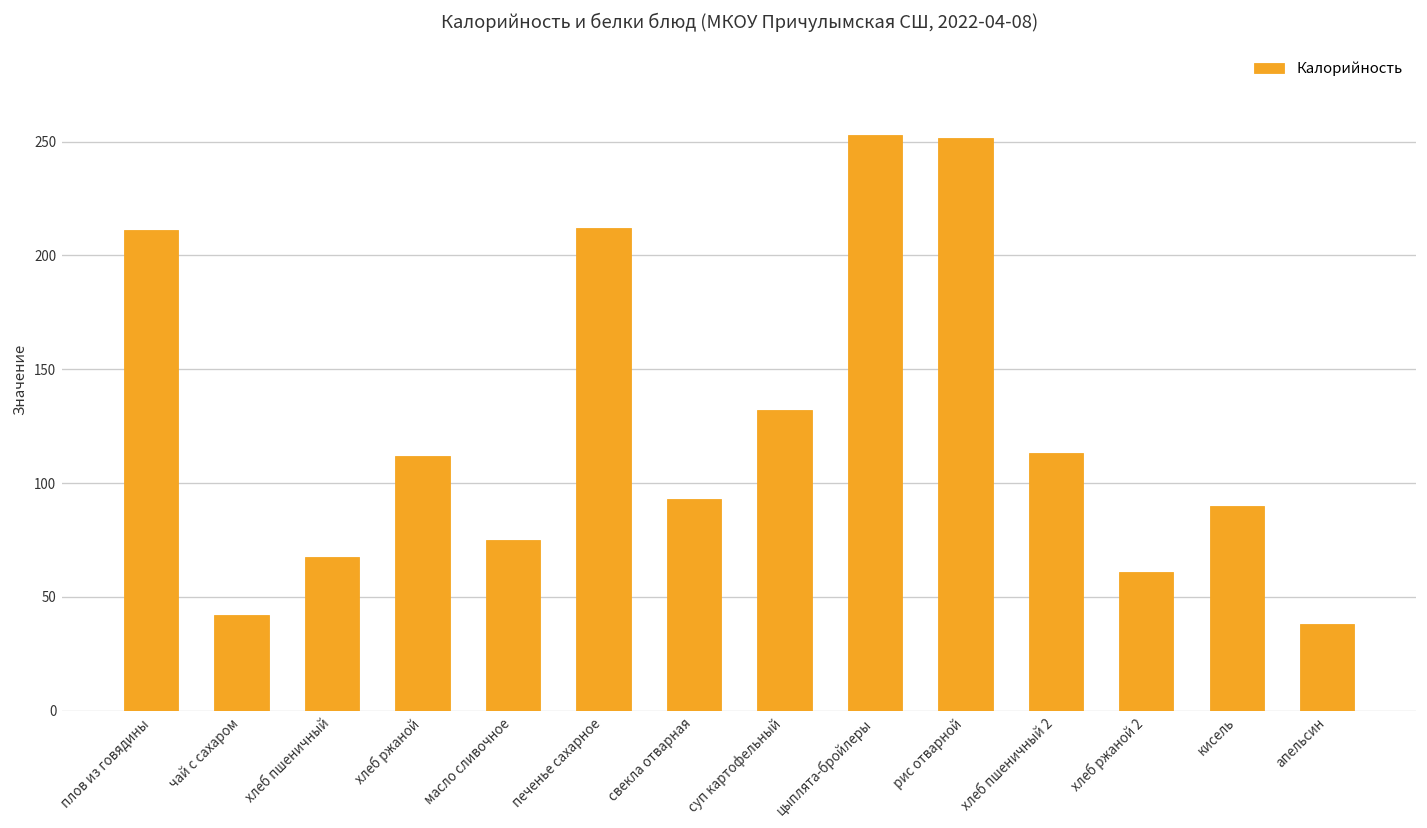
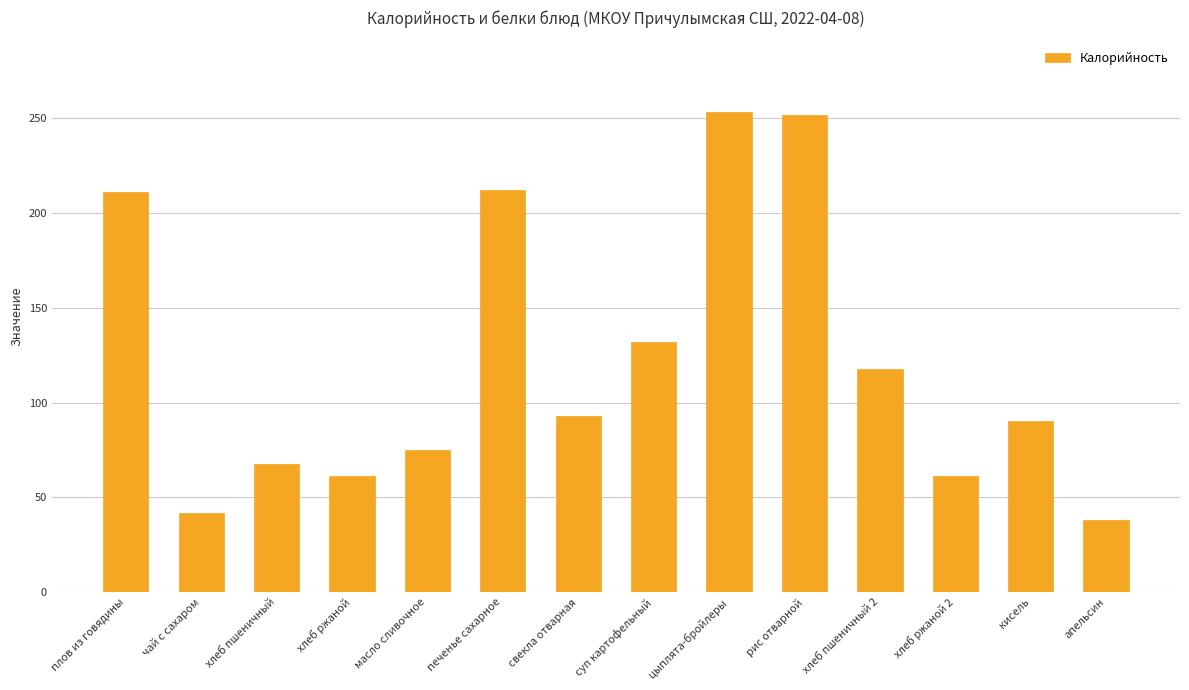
хлеб ржаной: 112 -> 61
хлеб пшеничный 2: 113 -> 118
